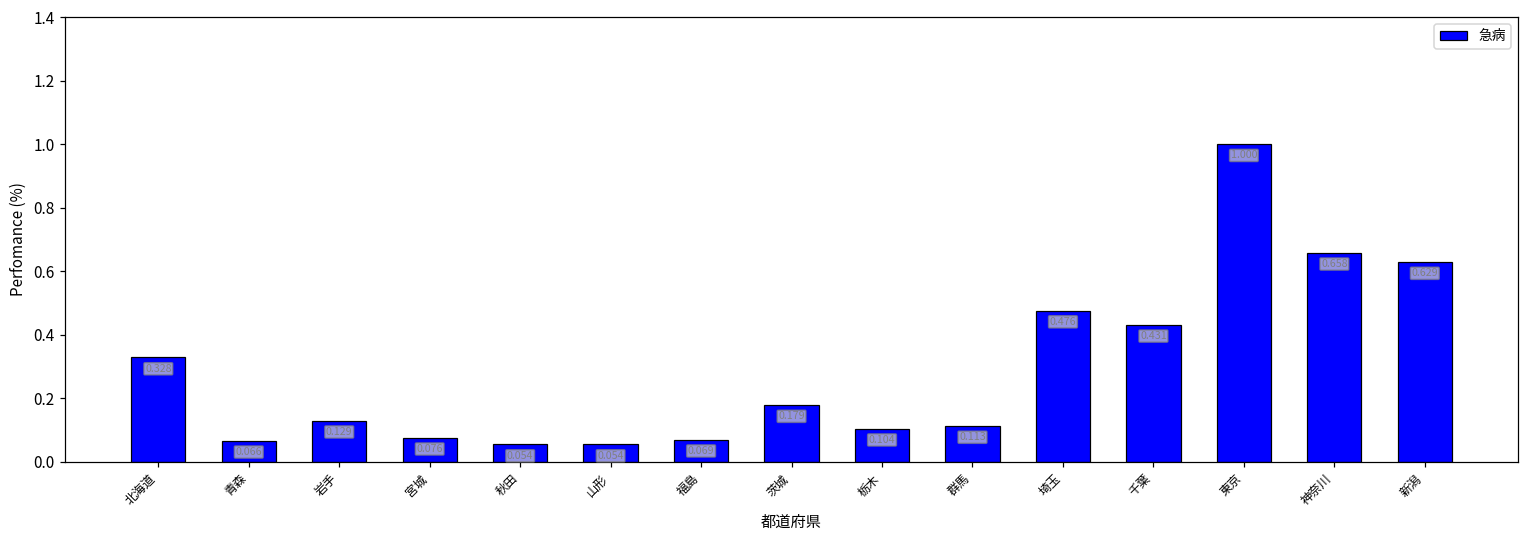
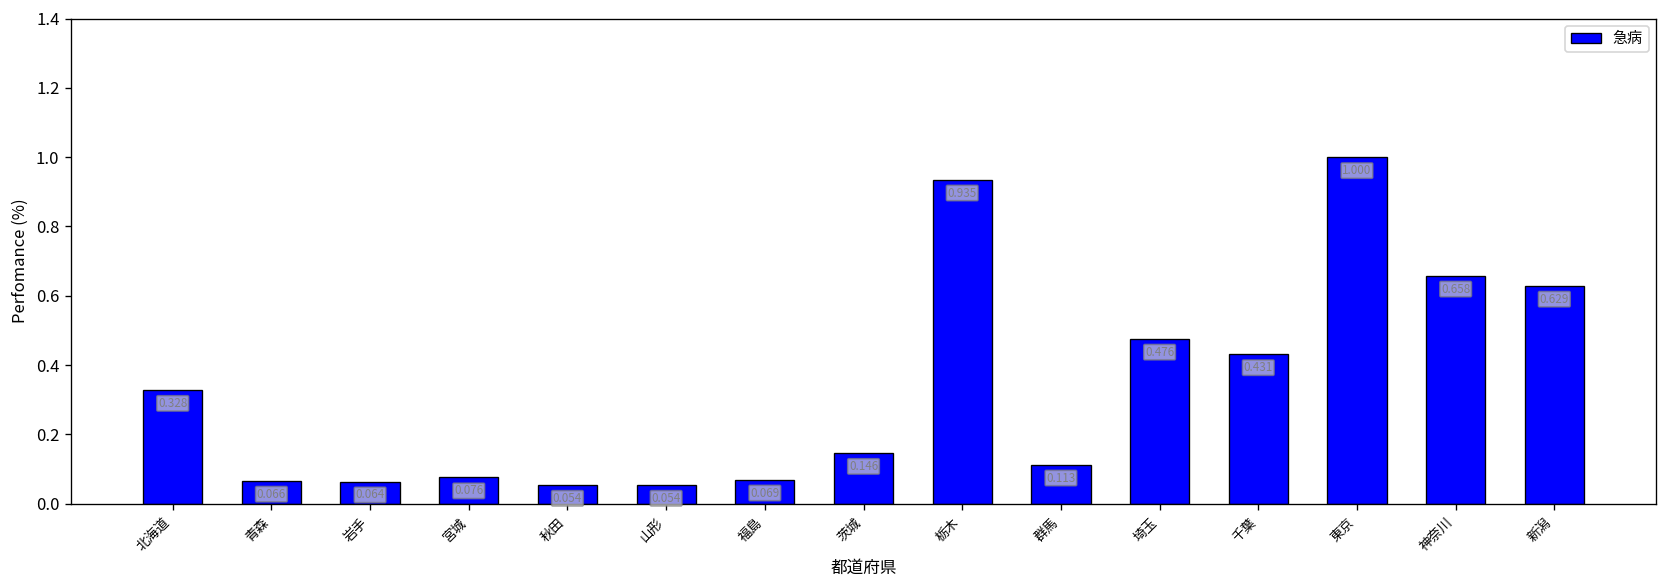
岩手: 0.129 -> 0.064
茨城: 0.179 -> 0.146
栃木: 0.104 -> 0.935
